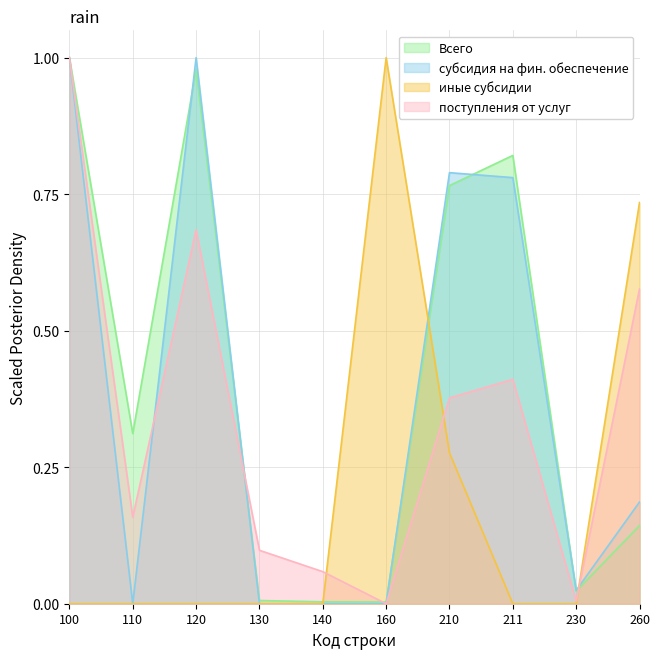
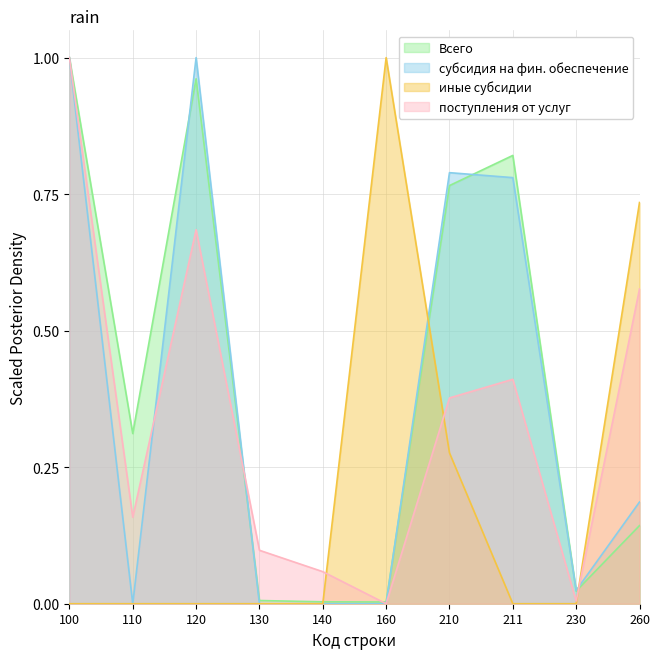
Всего, 120: 0.98 -> 0.96
